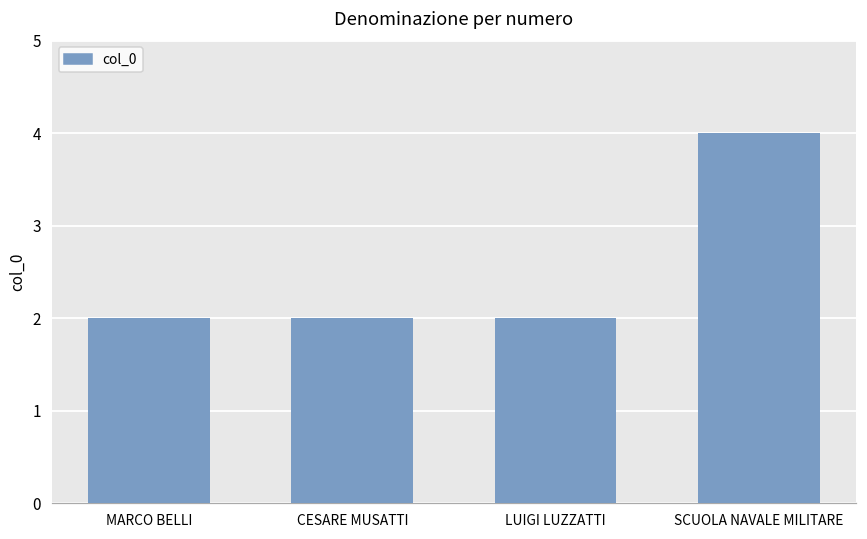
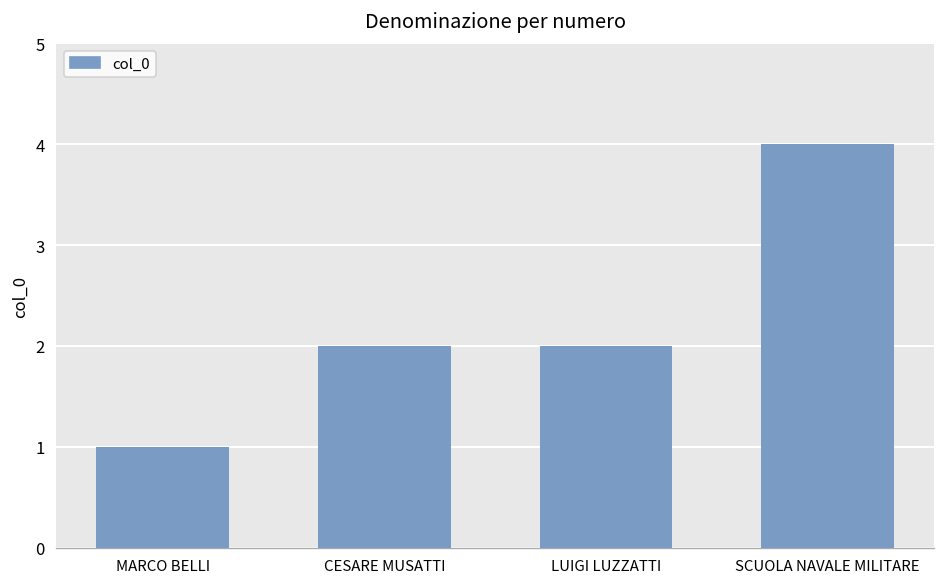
MARCO BELLI: 2 -> 1
